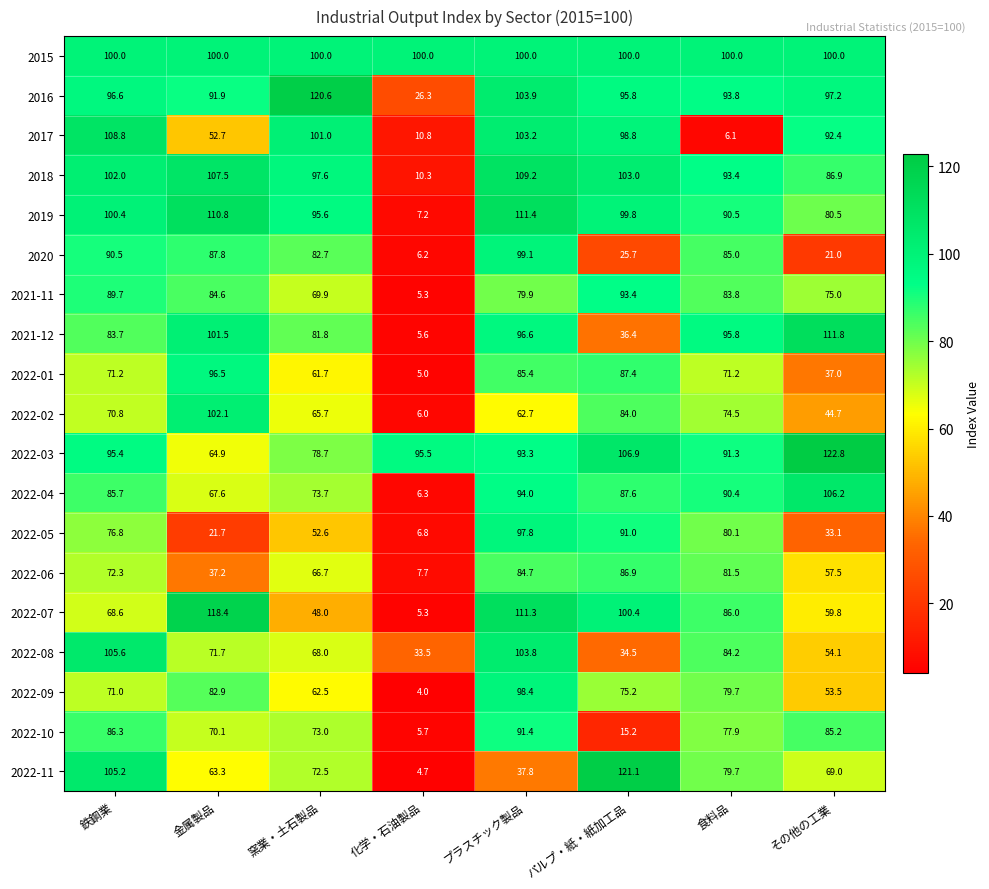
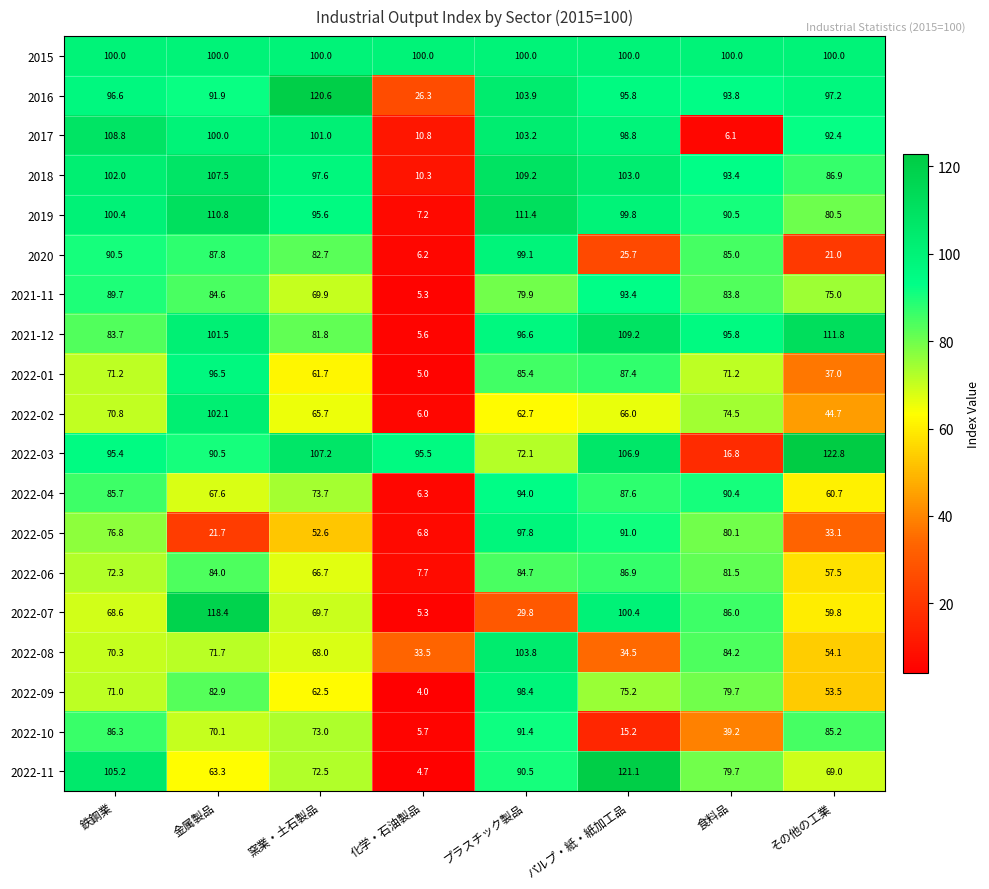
2017, 金属製品: 52.7 -> 100.0
2021-12, パルプ・紙・紙加工品: 36.4 -> 109.2
2022-02, パルプ・紙・紙加工品: 84.0 -> 66.0
2022-03, 金属製品: 64.9 -> 90.5
2022-03, 窯業・土石製品: 78.7 -> 107.2
2022-03, プラスチック製品: 93.3 -> 72.1
2022-03, 食料品: 91.3 -> 16.8
2022-04, その他の工業: 106.2 -> 60.7
2022-06, 金属製品: 37.2 -> 84.0
2022-07, 窯業・土石製品: 48.0 -> 69.7
2022-07, プラスチック製品: 111.3 -> 29.8
2022-08, 鉄鋼業: 105.6 -> 70.3
2022-10, 食料品: 77.9 -> 39.2
2022-11, プラスチック製品: 37.8 -> 90.5
